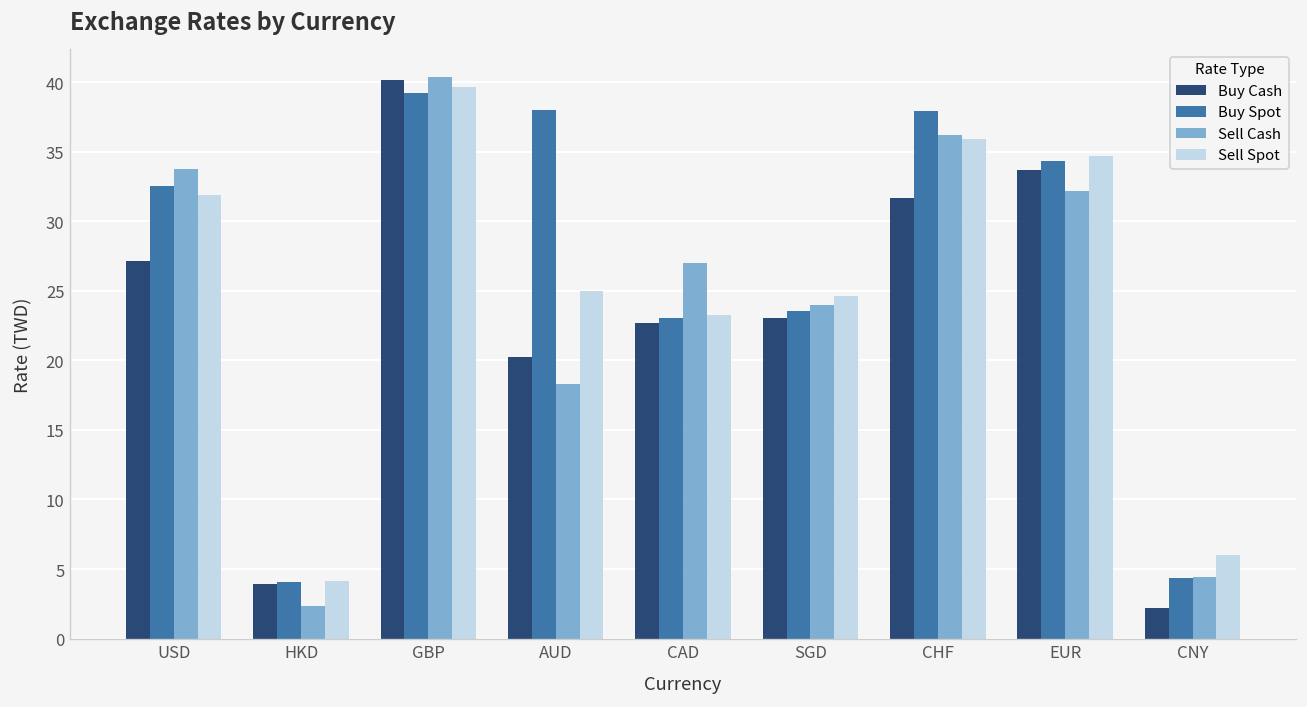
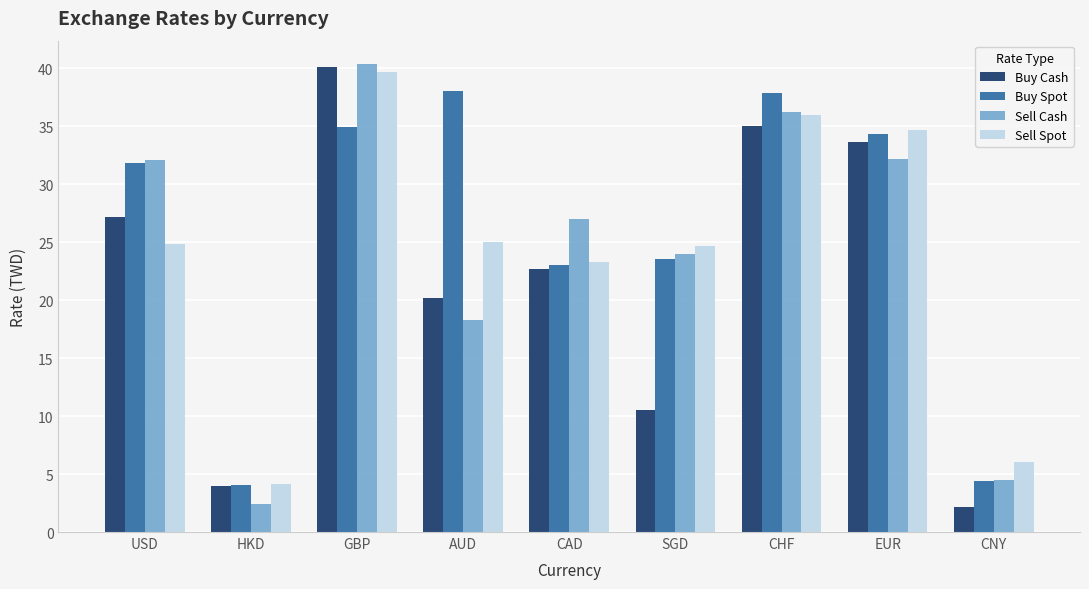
Buy Spot, USD: 32.5 -> 31.8
Sell Cash, USD: 33.8 -> 32.1
Sell Spot, USD: 31.9 -> 24.8
Buy Spot, GBP: 39.3 -> 34.9
Buy Cash, SGD: 23.1 -> 10.5
Buy Cash, CHF: 31.7 -> 35.0
